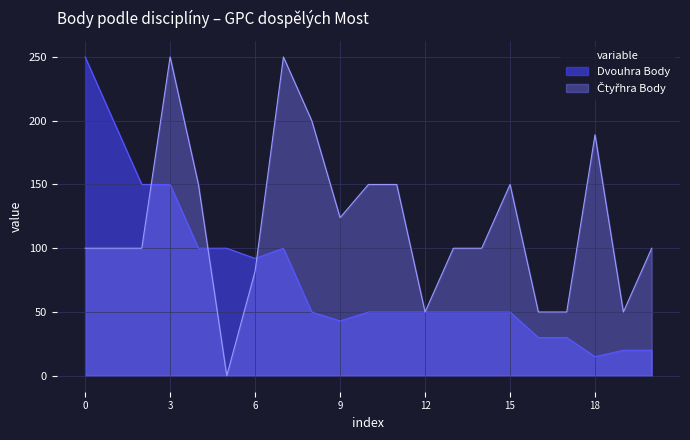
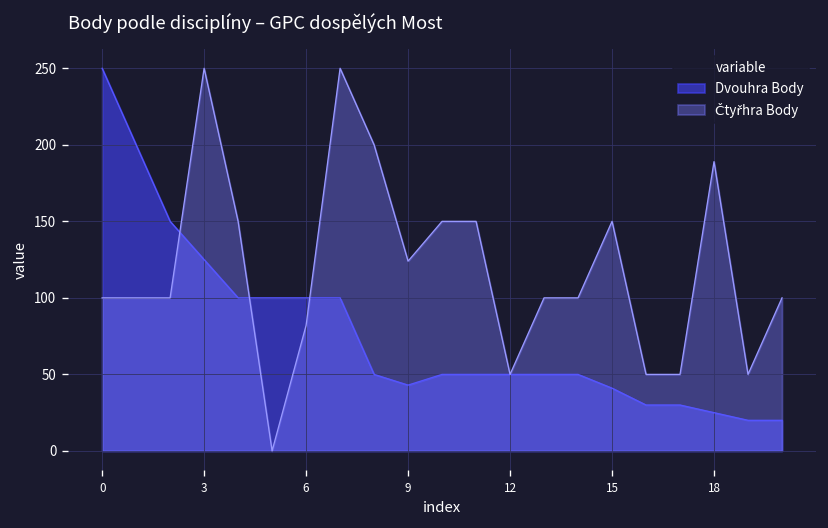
Dvouhra Body, 3: 150 -> 125
Dvouhra Body, 6: 92 -> 100
Dvouhra Body, 15: 50 -> 41
Dvouhra Body, 18: 15 -> 25
